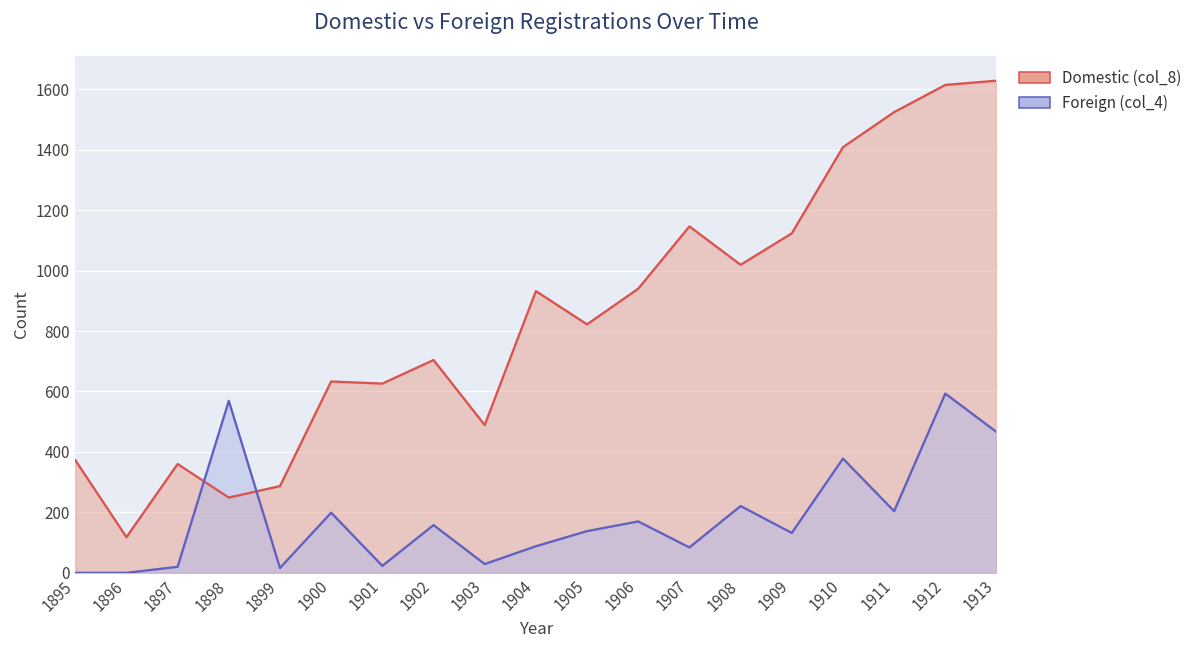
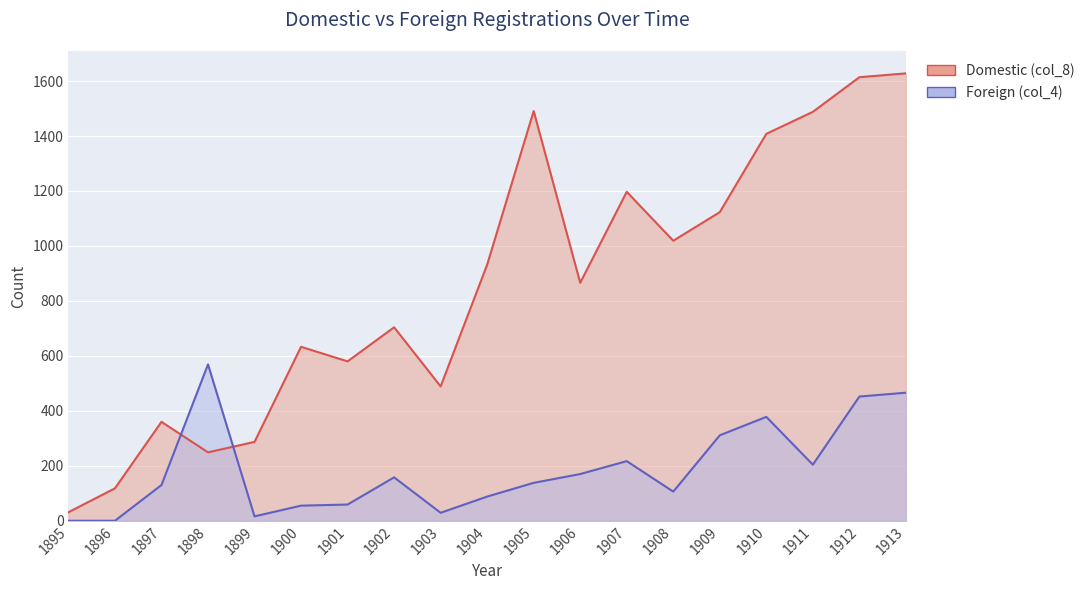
Domestic (col_8), 1895: 370 -> 30
Foreign (col_4), 1897: 20 -> 130
Foreign (col_4), 1900: 200 -> 60
Domestic (col_8), 1901: 630 -> 580
Foreign (col_4), 1901: 20 -> 60
Domestic (col_8), 1905: 820 -> 1490
Domestic (col_8), 1906: 940 -> 870
Domestic (col_8), 1907: 1150 -> 1200
Foreign (col_4), 1907: 80 -> 220
Foreign (col_4), 1908: 220 -> 110
Foreign (col_4), 1909: 130 -> 310
Domestic (col_8), 1911: 1520 -> 1490
Foreign (col_4), 1912: 590 -> 450
